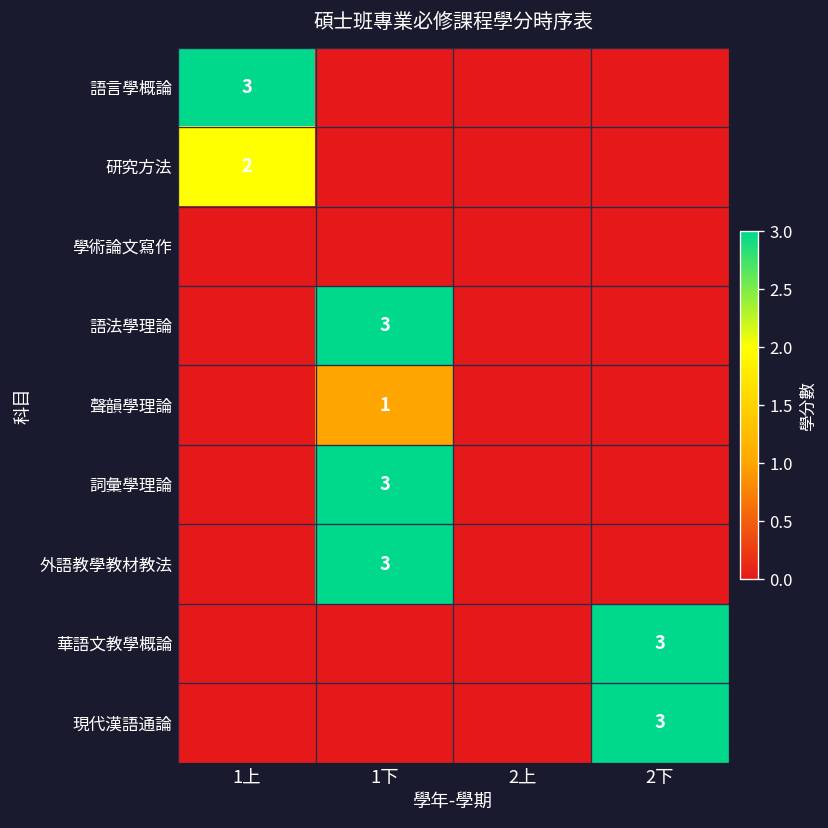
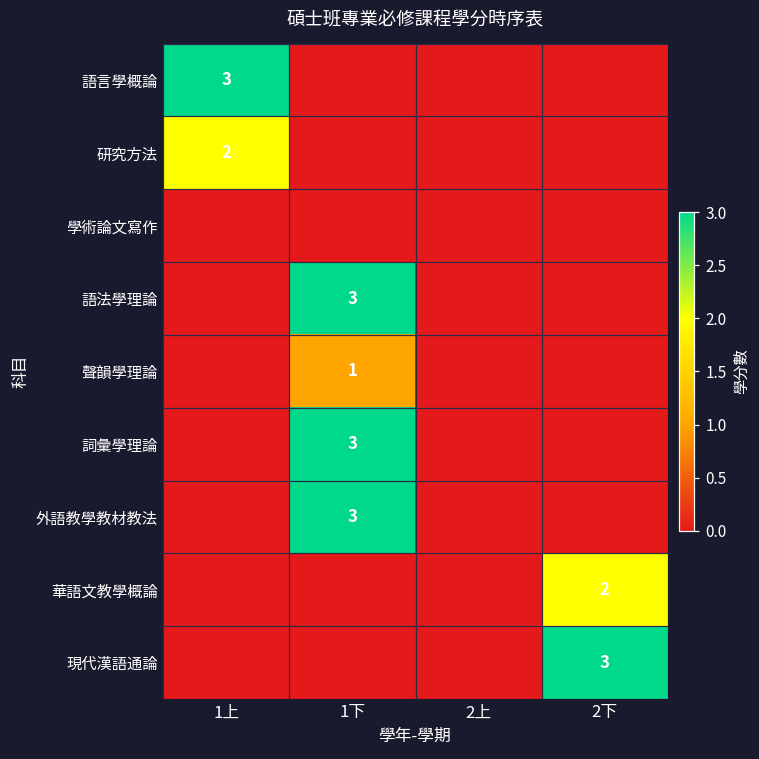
華語文教學概論, 2下: 3 -> 2
